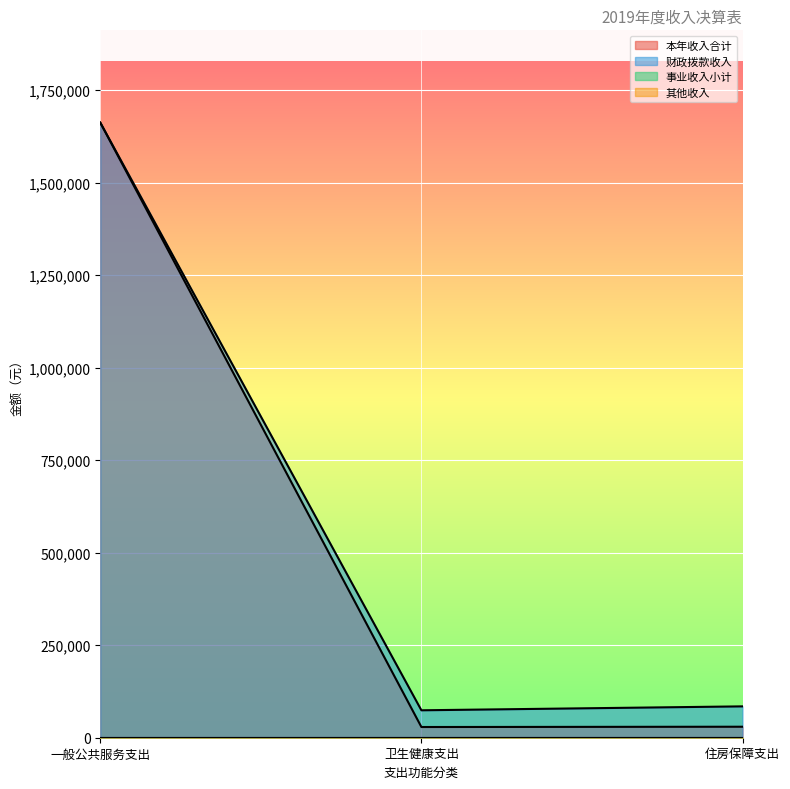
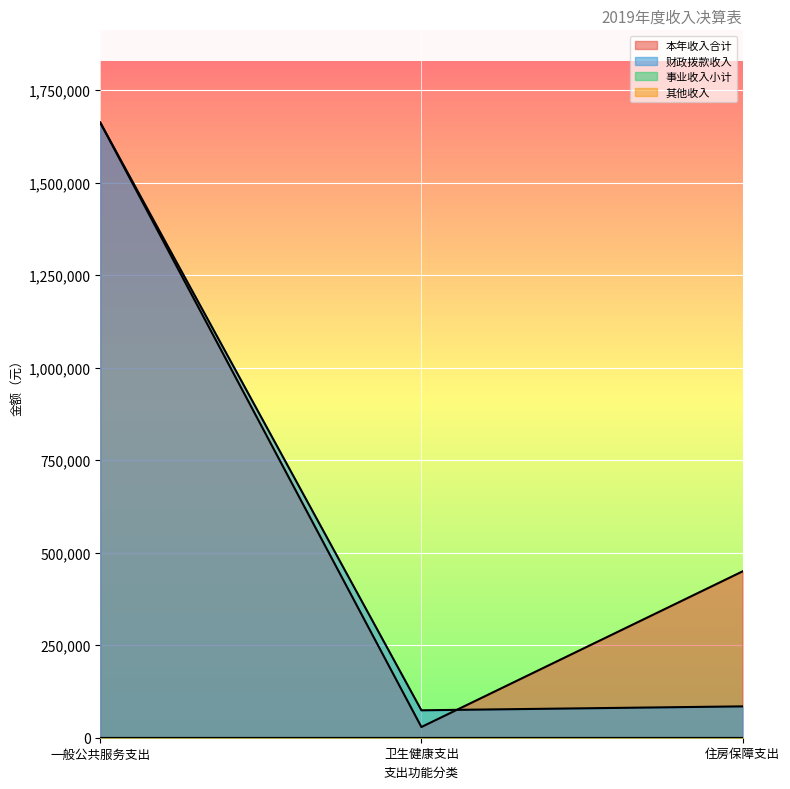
本年收入合计, 住房保障支出: 30,000 -> 450,000
